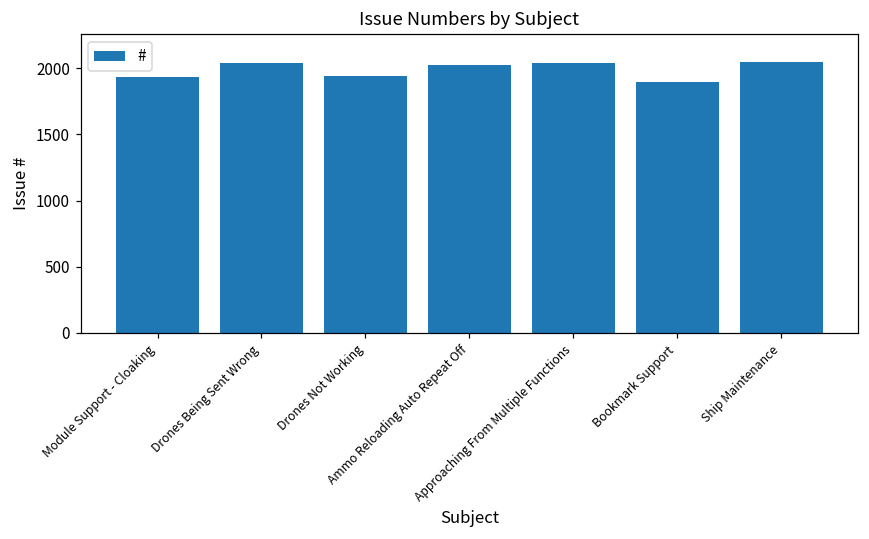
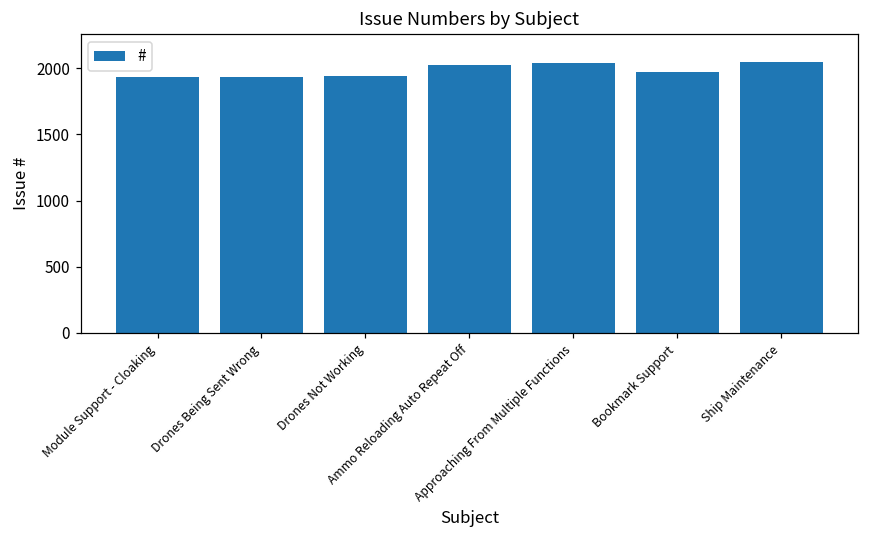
Drones Being Sent Wrong: 2040 -> 1940
Bookmark Support: 1900 -> 1970
